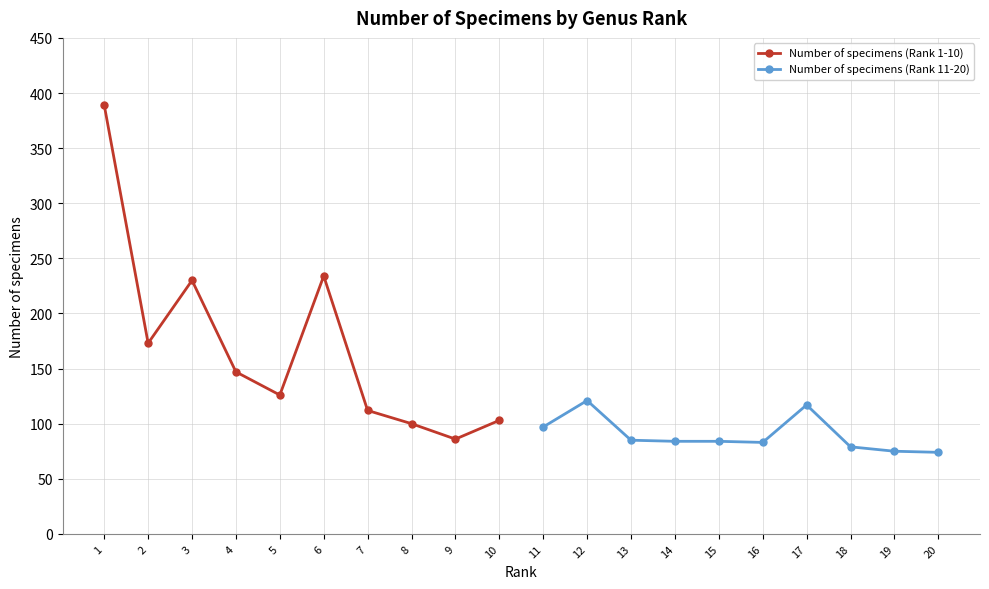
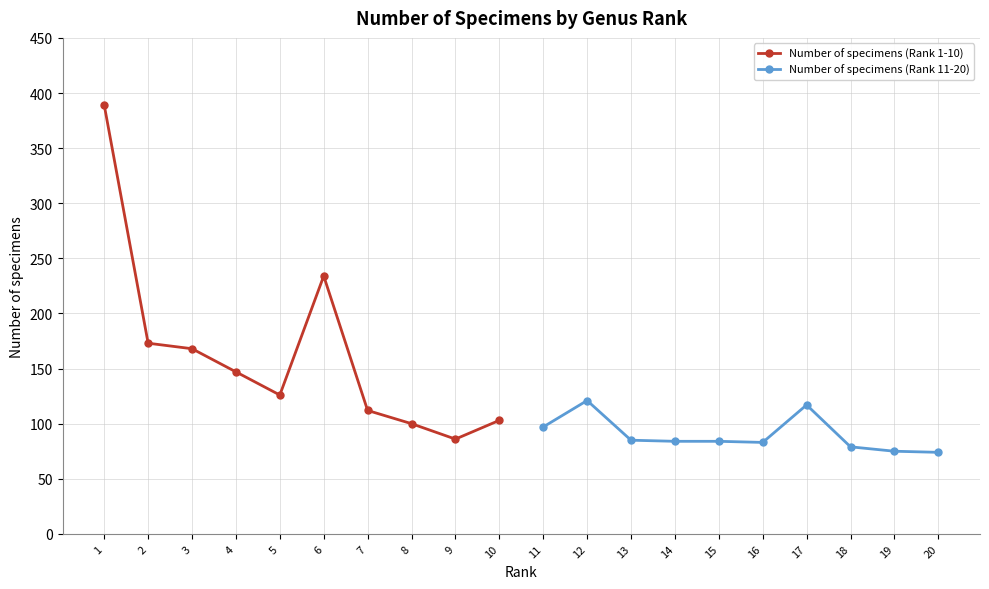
Number of specimens (Rank 1-10), 3: 230 -> 168
